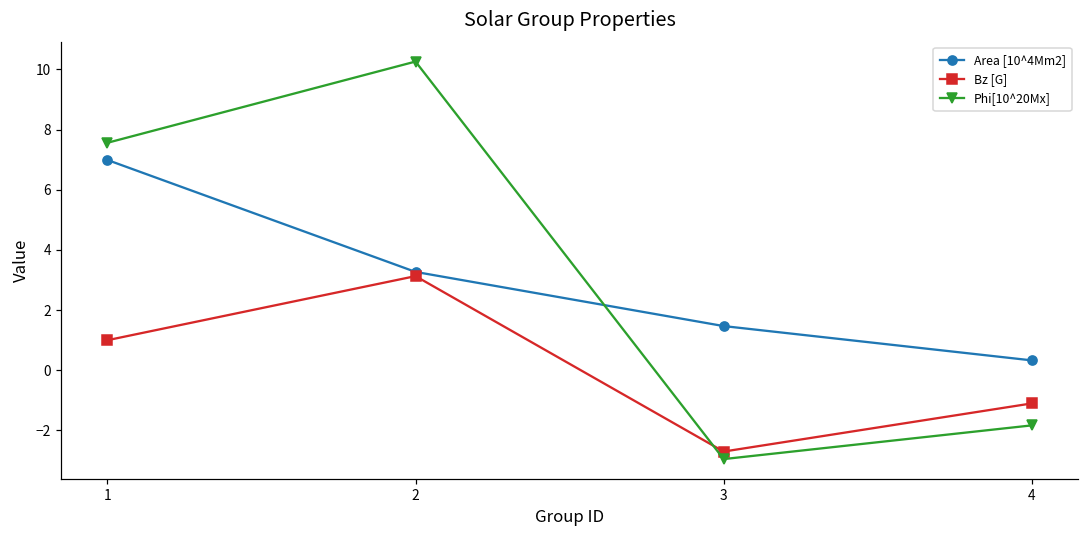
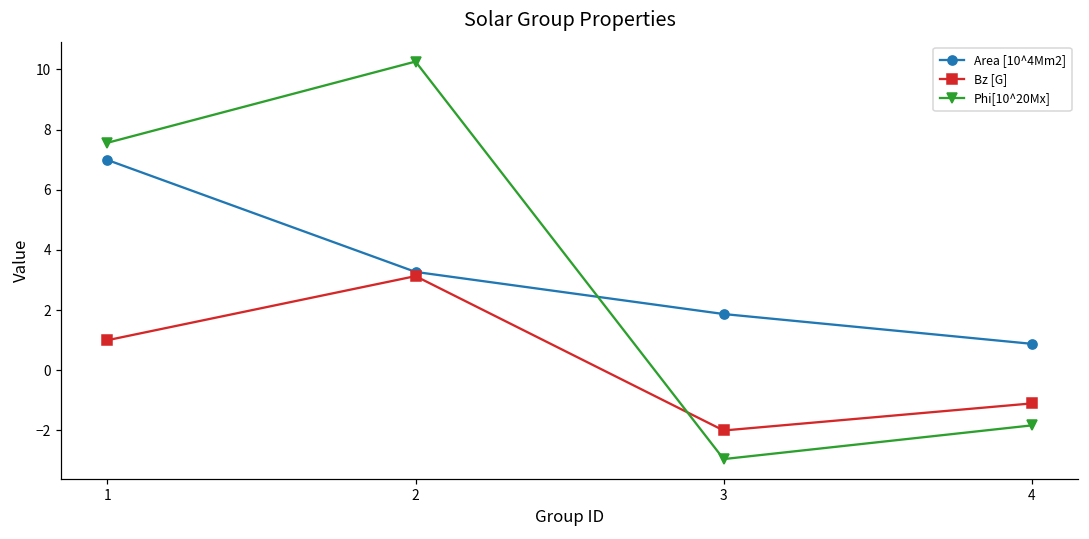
Area [10^4Mm2], 3: 1.5 -> 1.9
Bz [G], 3: -2.7 -> -2.0
Area [10^4Mm2], 4: 0.3 -> 0.9
